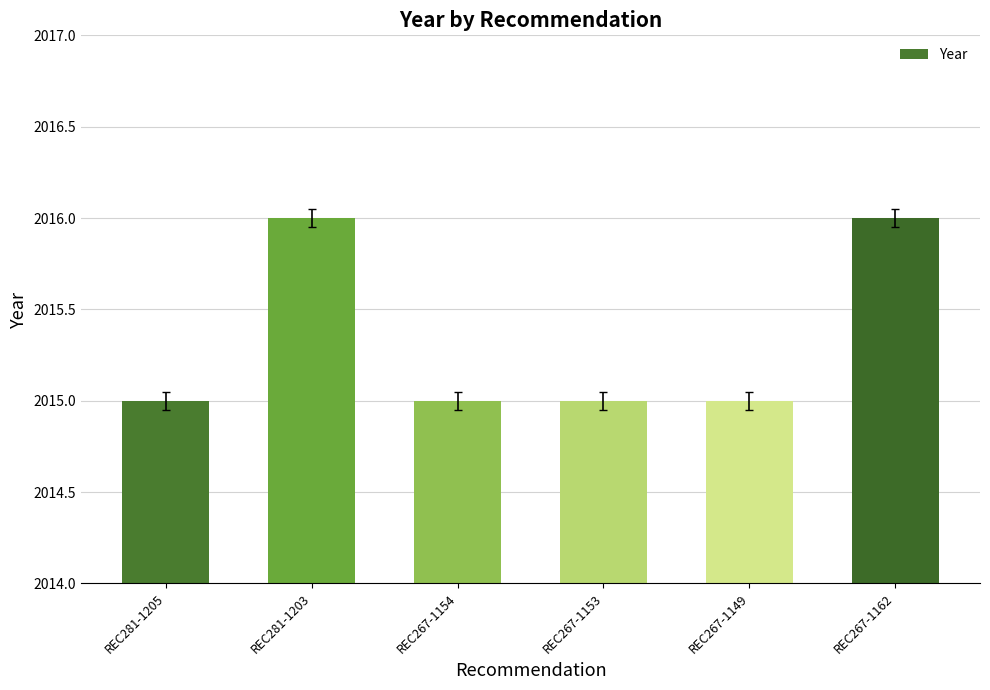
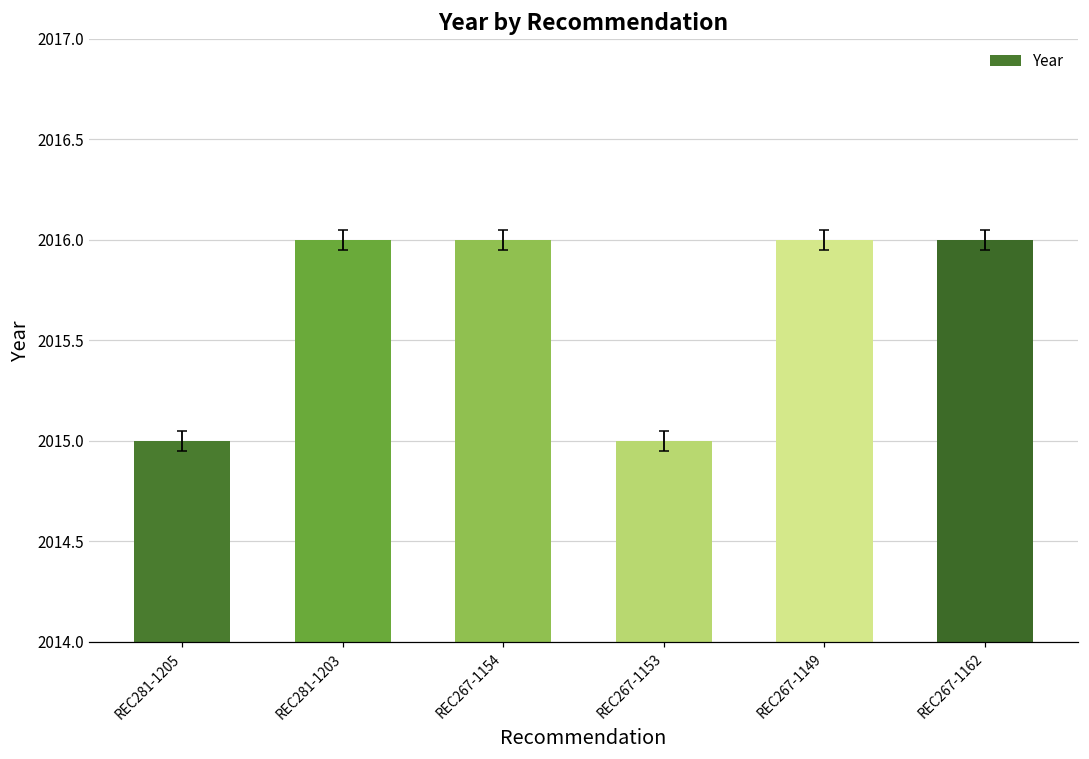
Year, REC267-1154: 2015 -> 2016
Year, REC267-1149: 2015 -> 2016
